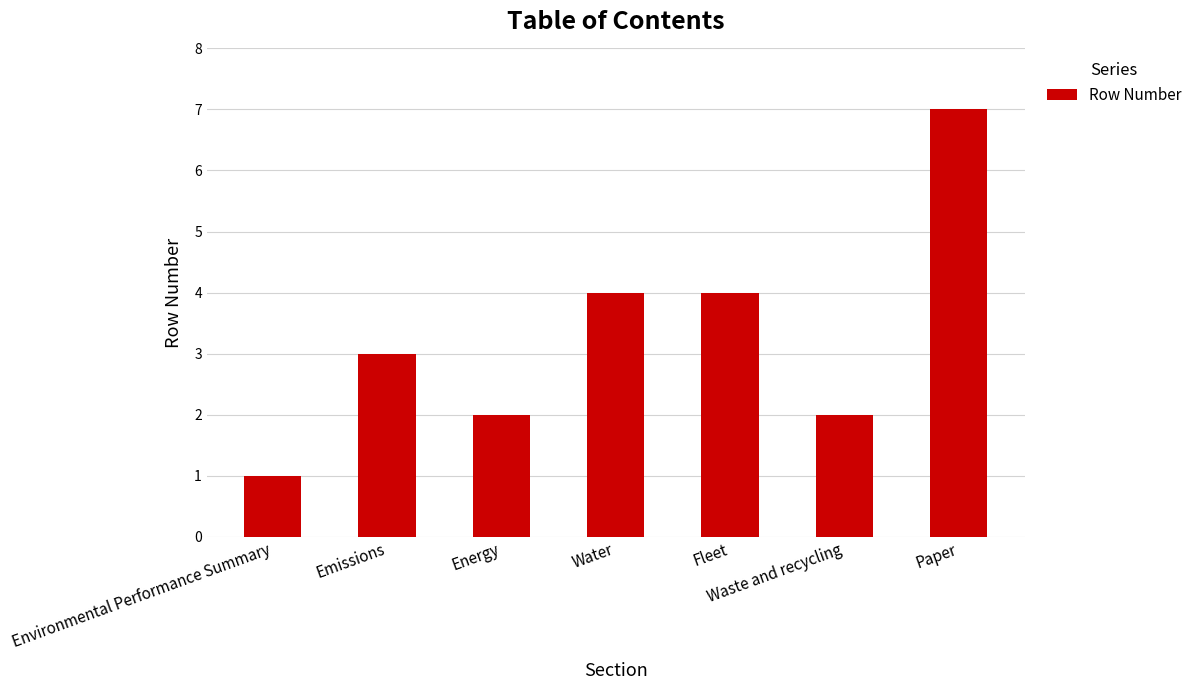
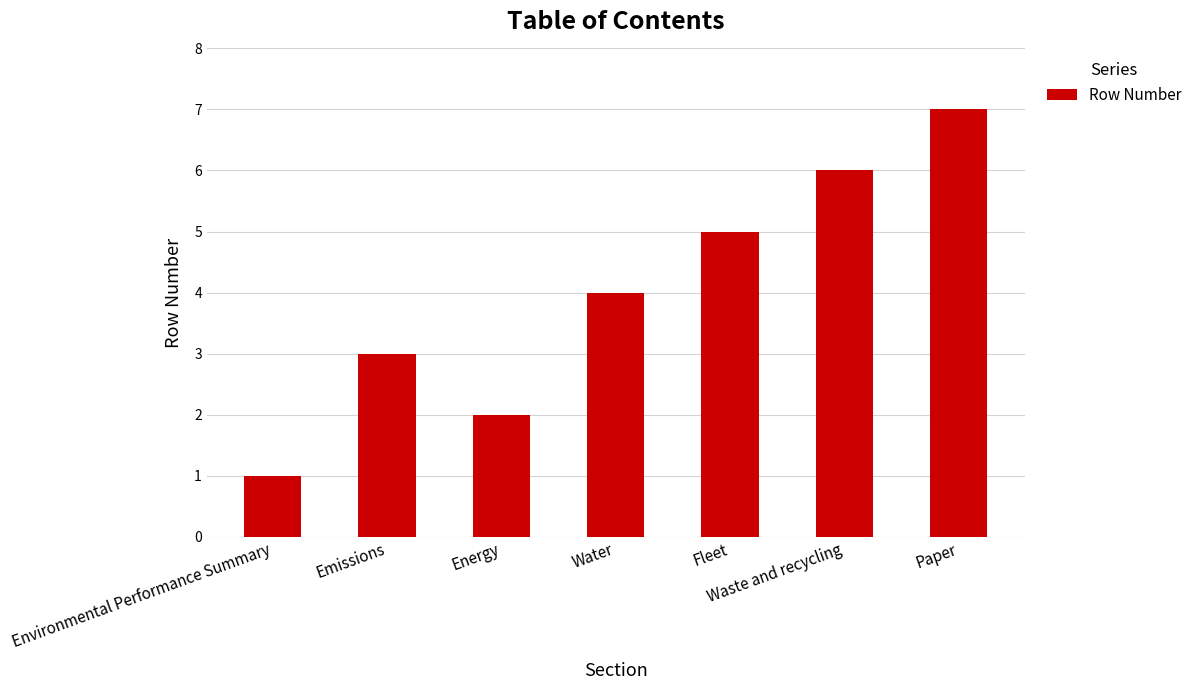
Fleet: 4 -> 5
Waste and recycling: 2 -> 6
